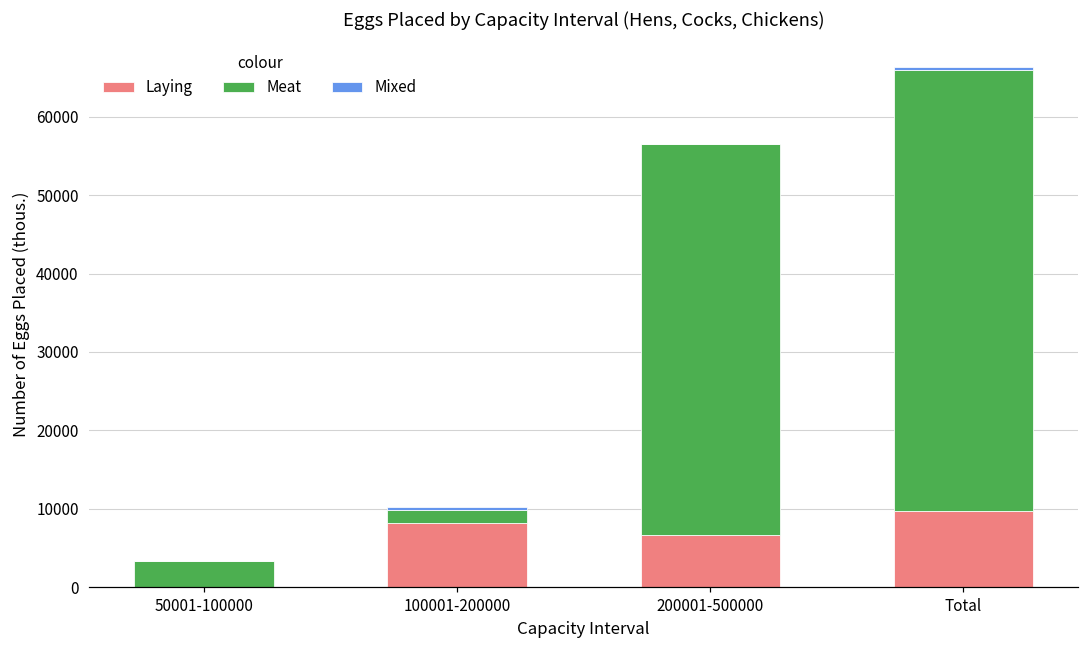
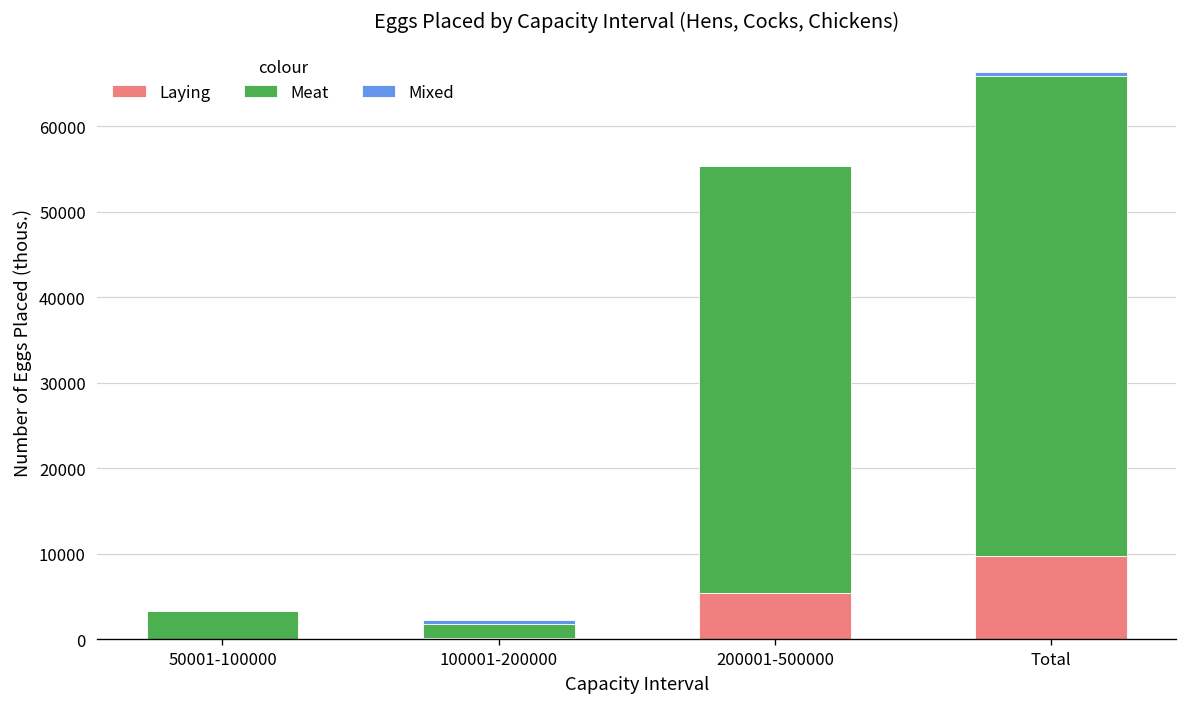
Laying, 100001-200000: 8000 -> 0
Laying, 200001-500000: 7000 -> 5000
